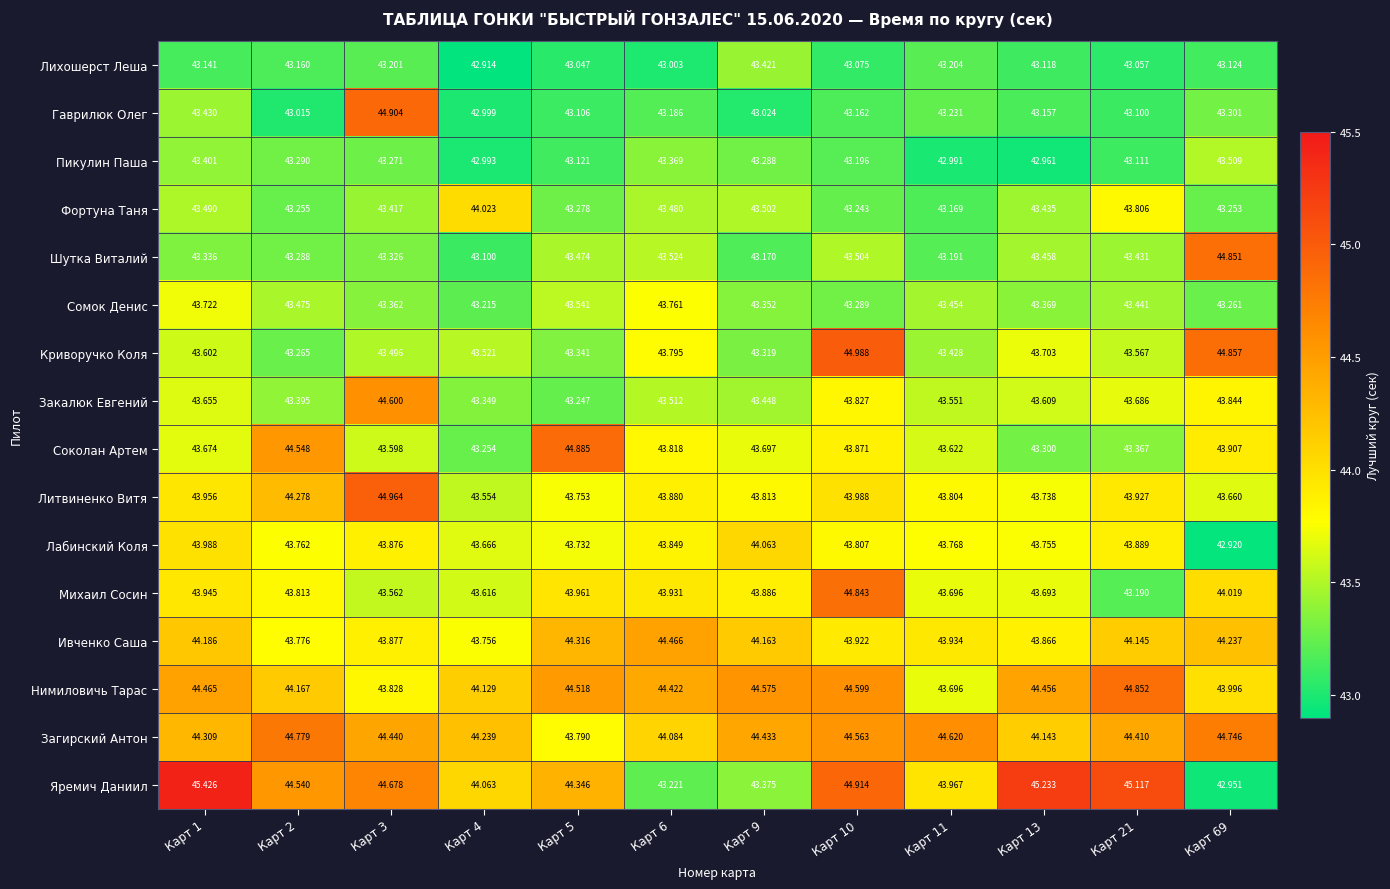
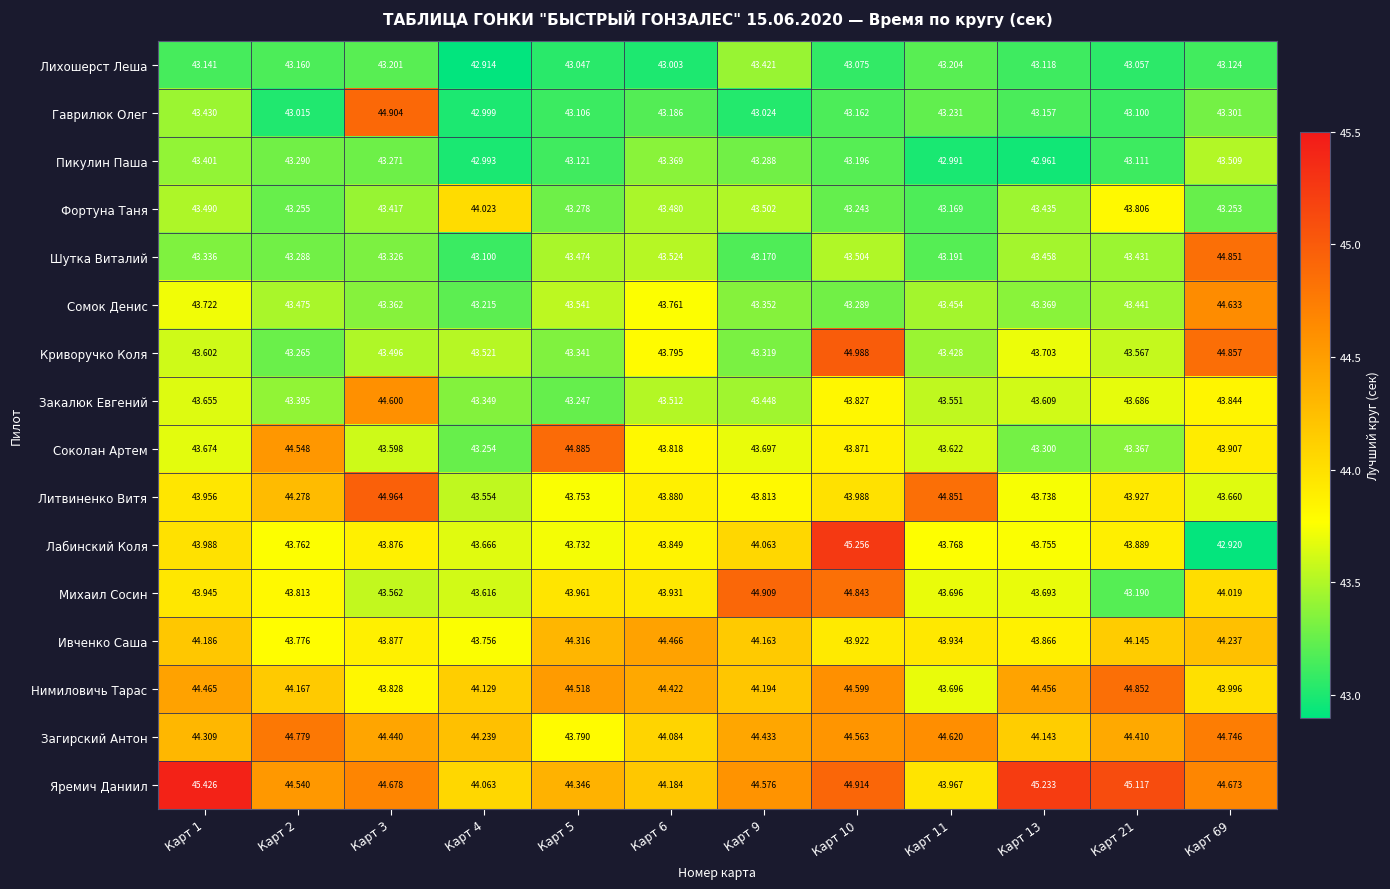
Сомок Денис, Карт 69: 43.261 -> 44.633
Литвиненко Витя, Карт 11: 43.804 -> 44.851
Лабинский Коля, Карт 10: 43.807 -> 45.256
Михаил Сосин, Карт 9: 43.886 -> 44.909
Нимиловичь Тарас, Карт 9: 44.575 -> 44.194
Яремич Даниил, Карт 6: 43.221 -> 44.184
Яремич Даниил, Карт 9: 43.375 -> 44.576
Яремич Даниил, Карт 69: 42.951 -> 44.673
